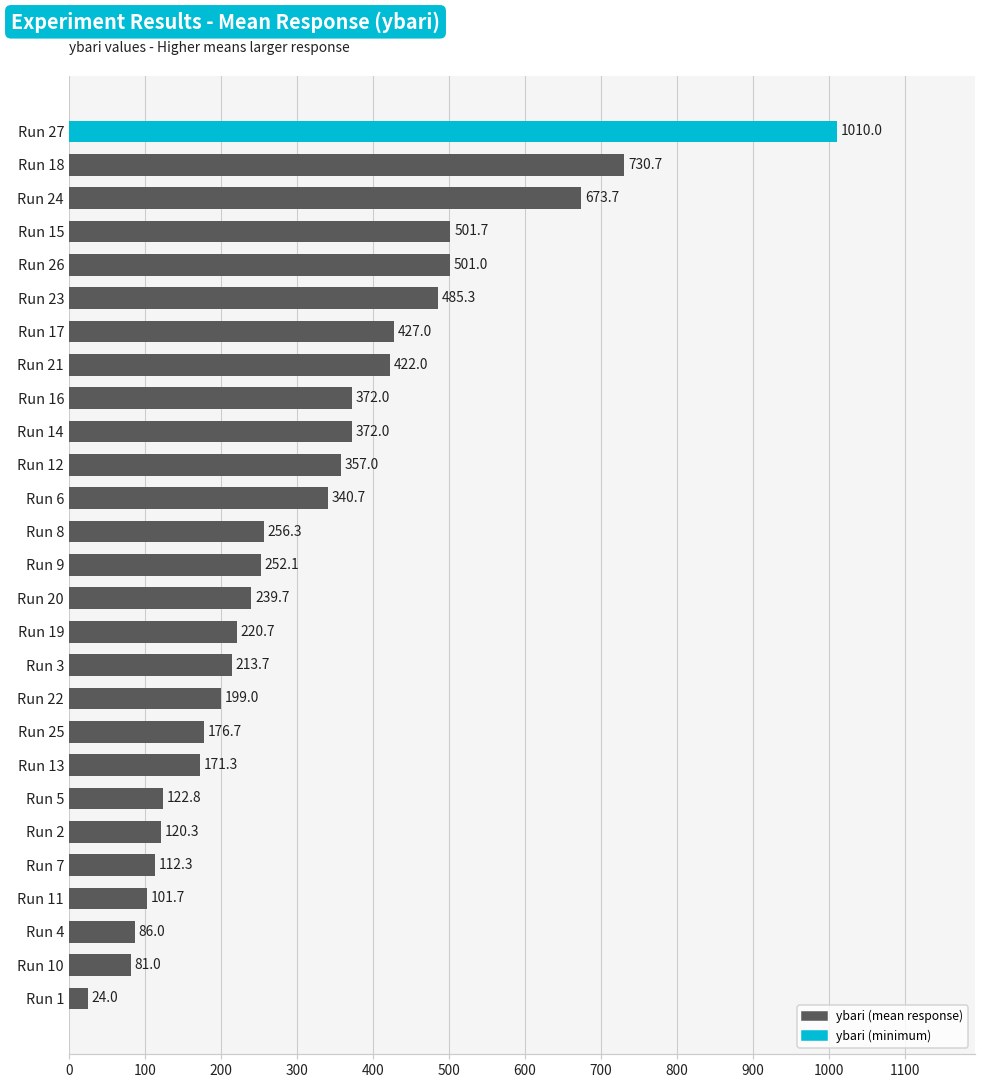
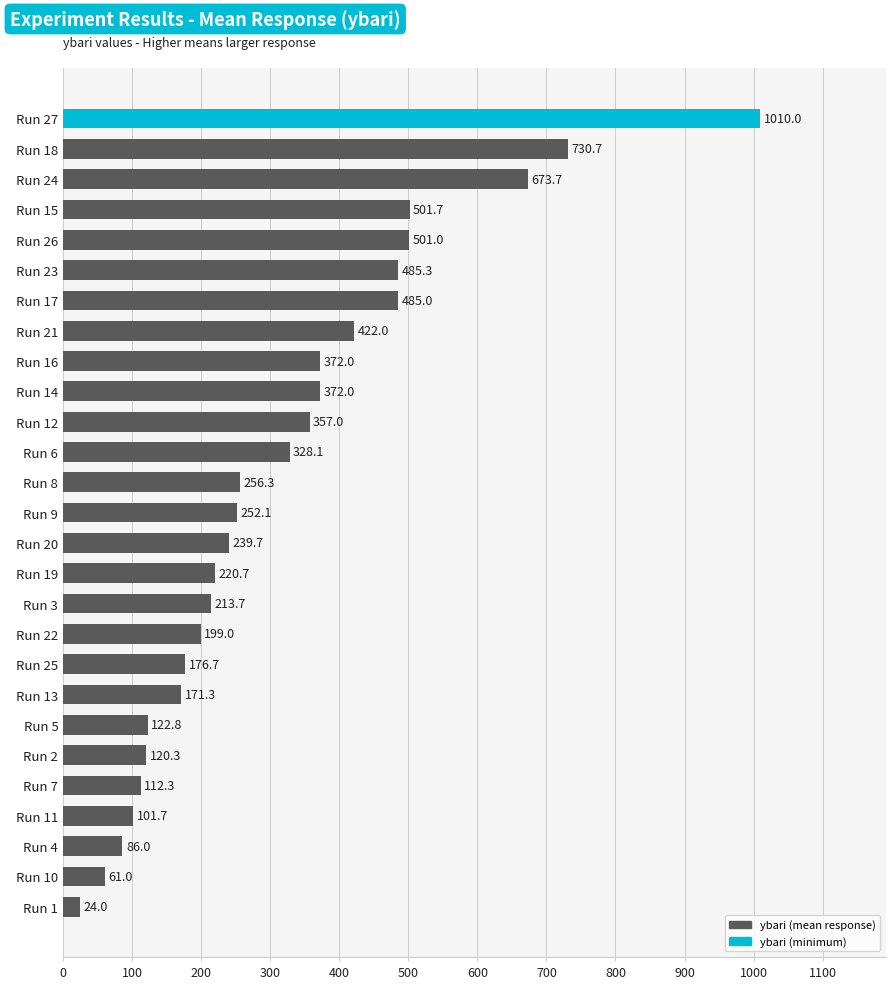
Run 17: 427.0 -> 485.0
Run 6: 340.7 -> 328.1
Run 10: 81.0 -> 61.0
